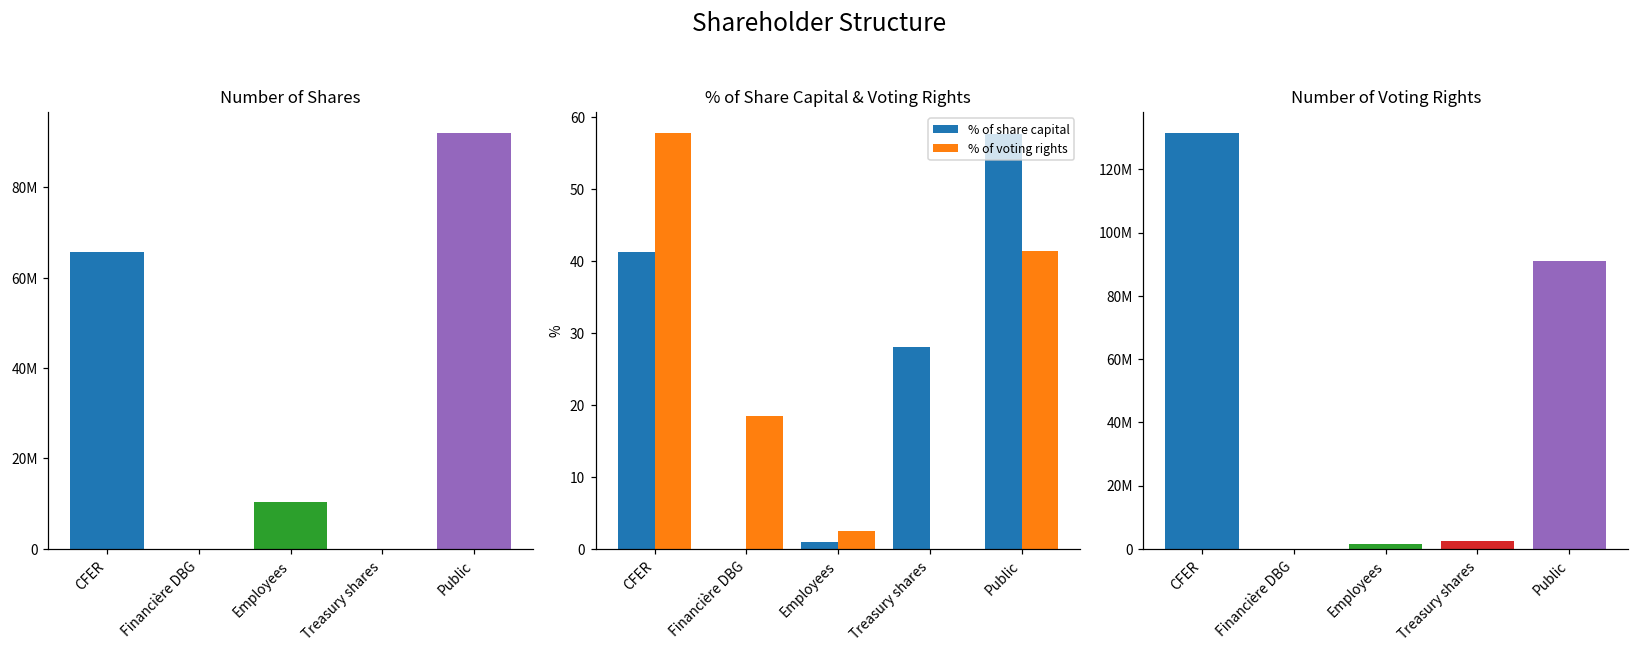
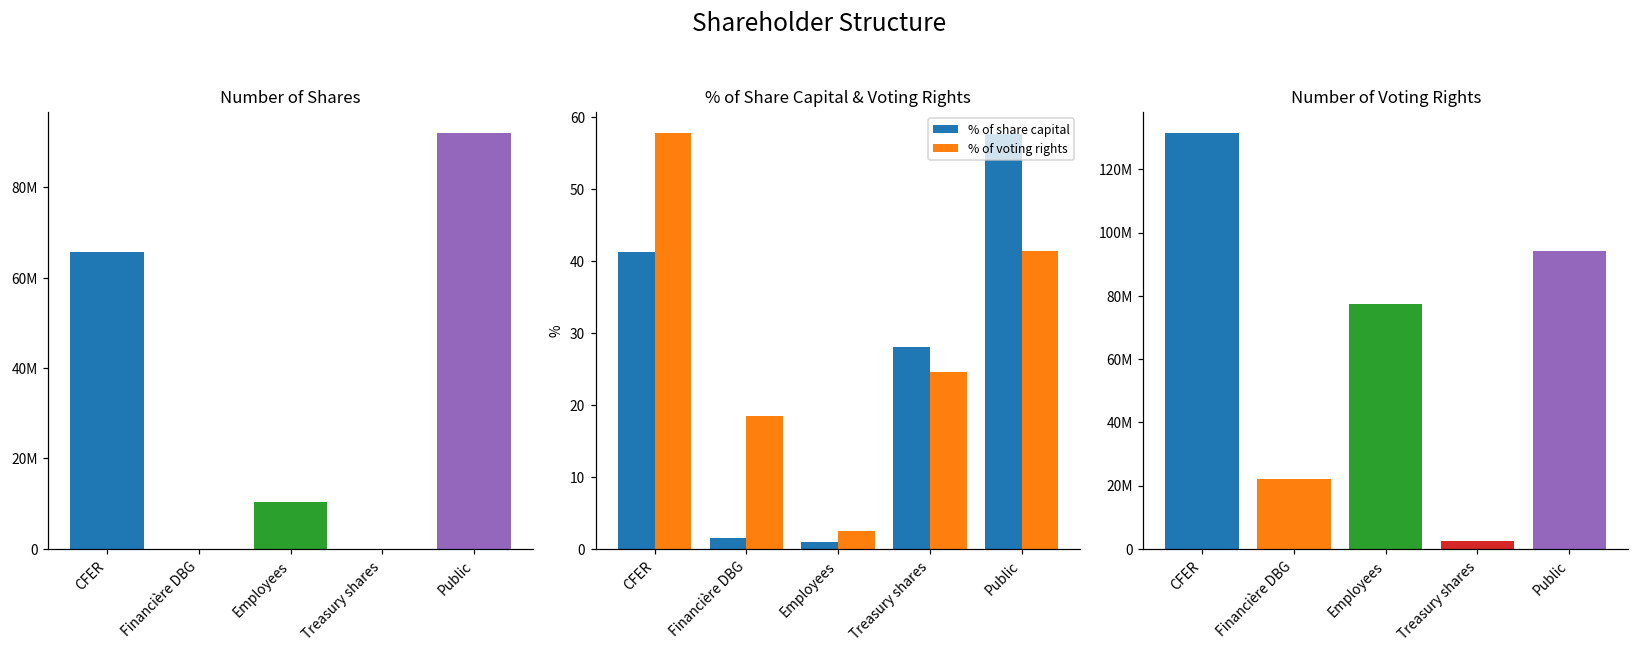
% of Share Capital & Voting Rights, % of share capital, Financière DBG: 0 -> 2
% of Share Capital & Voting Rights, % of voting rights, Treasury shares: 0 -> 25
Number of Voting Rights, Financière DBG: 0 -> 22000000
Number of Voting Rights, Employees: 2000000 -> 77000000
Number of Voting Rights, Public: 91000000 -> 94000000
